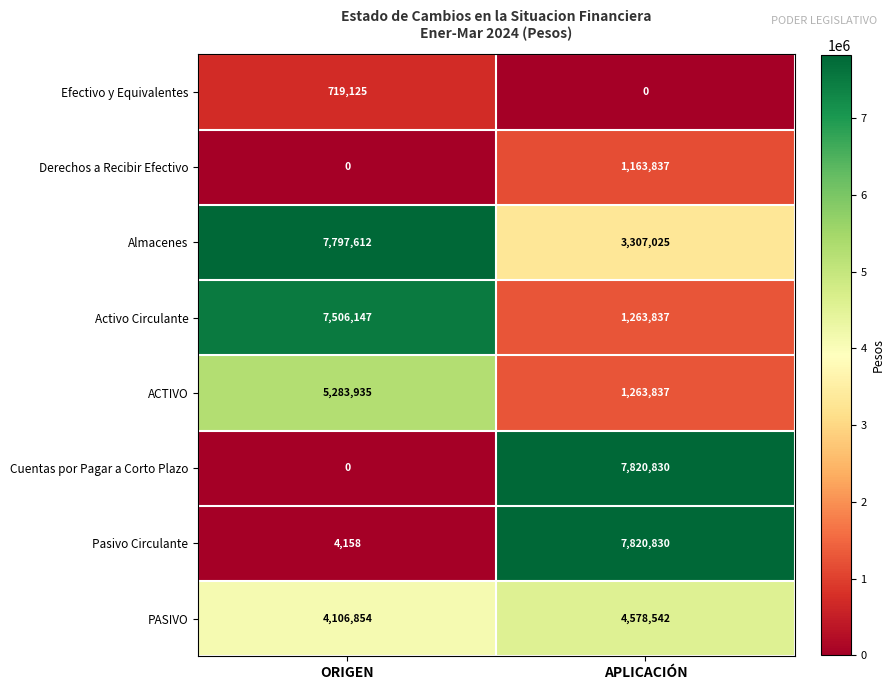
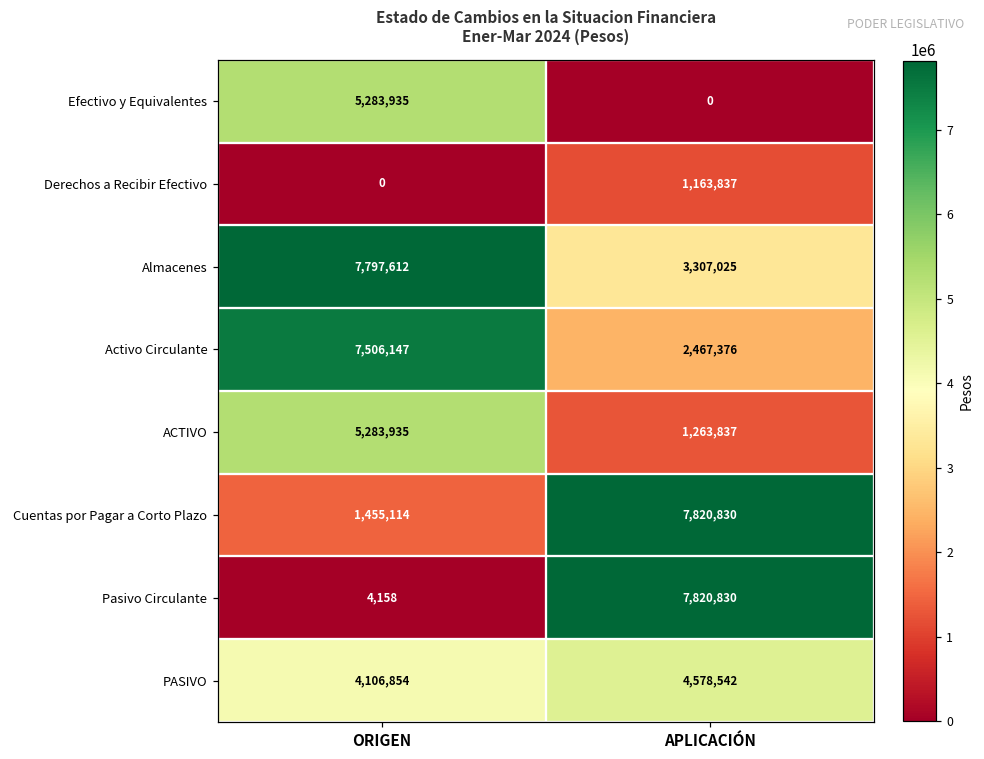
Efectivo y Equivalentes, ORIGEN: 719,125 -> 5,283,935
Activo Circulante, APLICACIÓN: 1,263,837 -> 2,467,376
Cuentas por Pagar a Corto Plazo, ORIGEN: 0 -> 1,455,114
